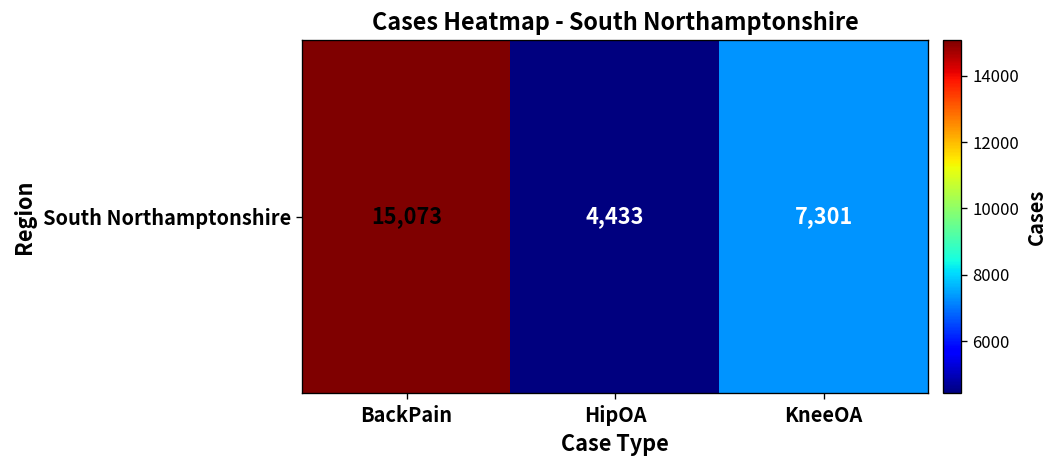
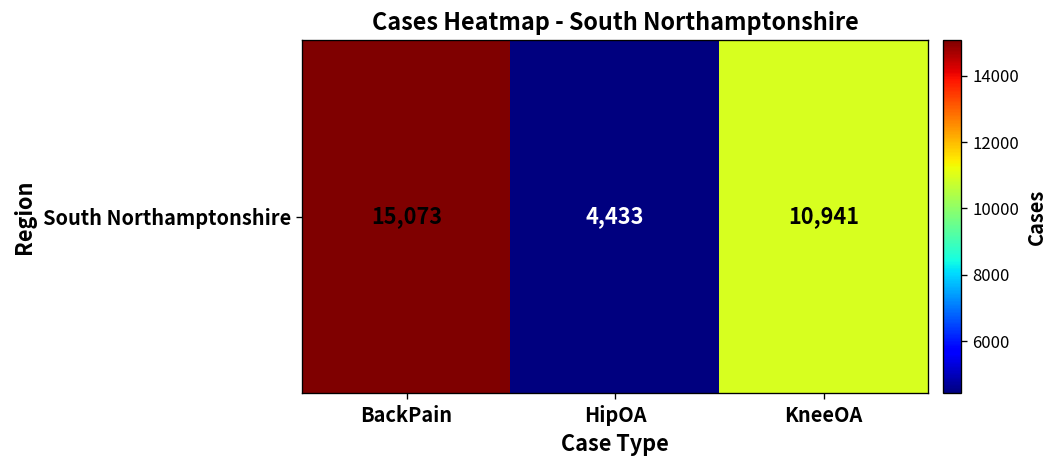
South Northamptonshire, KneeOA: 7,301 -> 10,941
